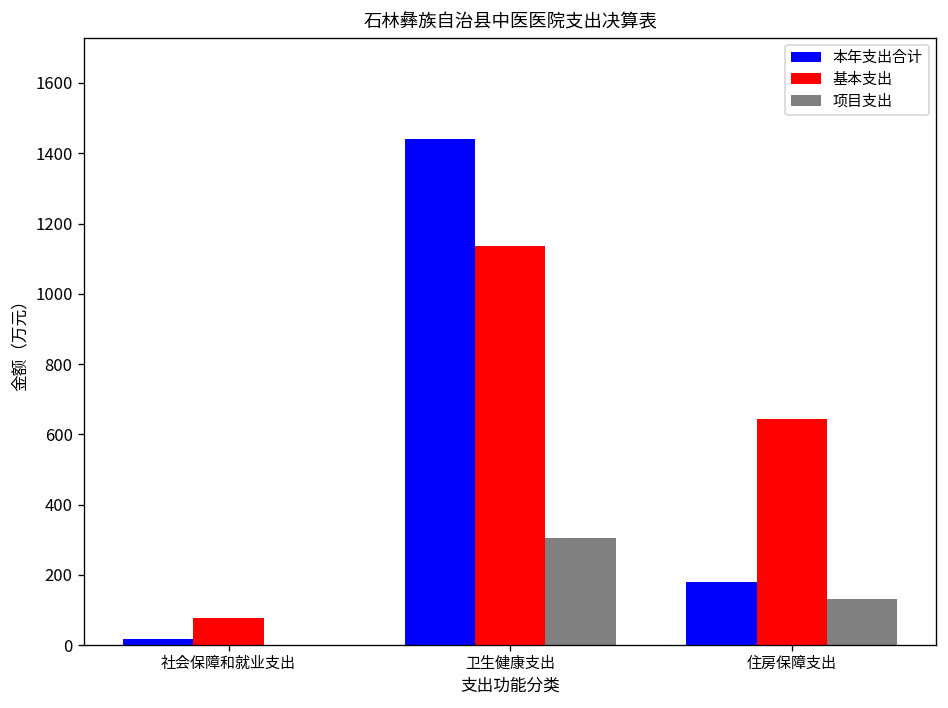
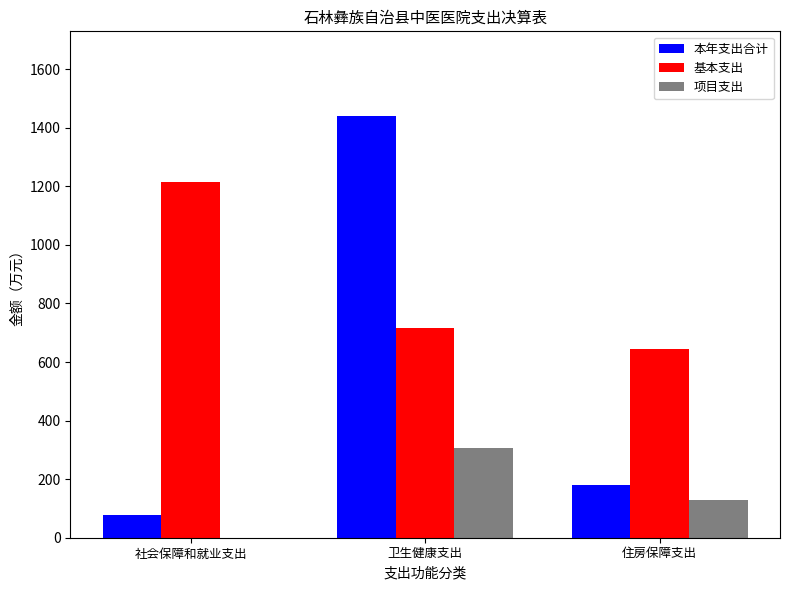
本年支出合计, 社会保障和就业支出: 20 -> 80
基本支出, 社会保障和就业支出: 80 -> 1220
基本支出, 卫生健康支出: 1130 -> 720
